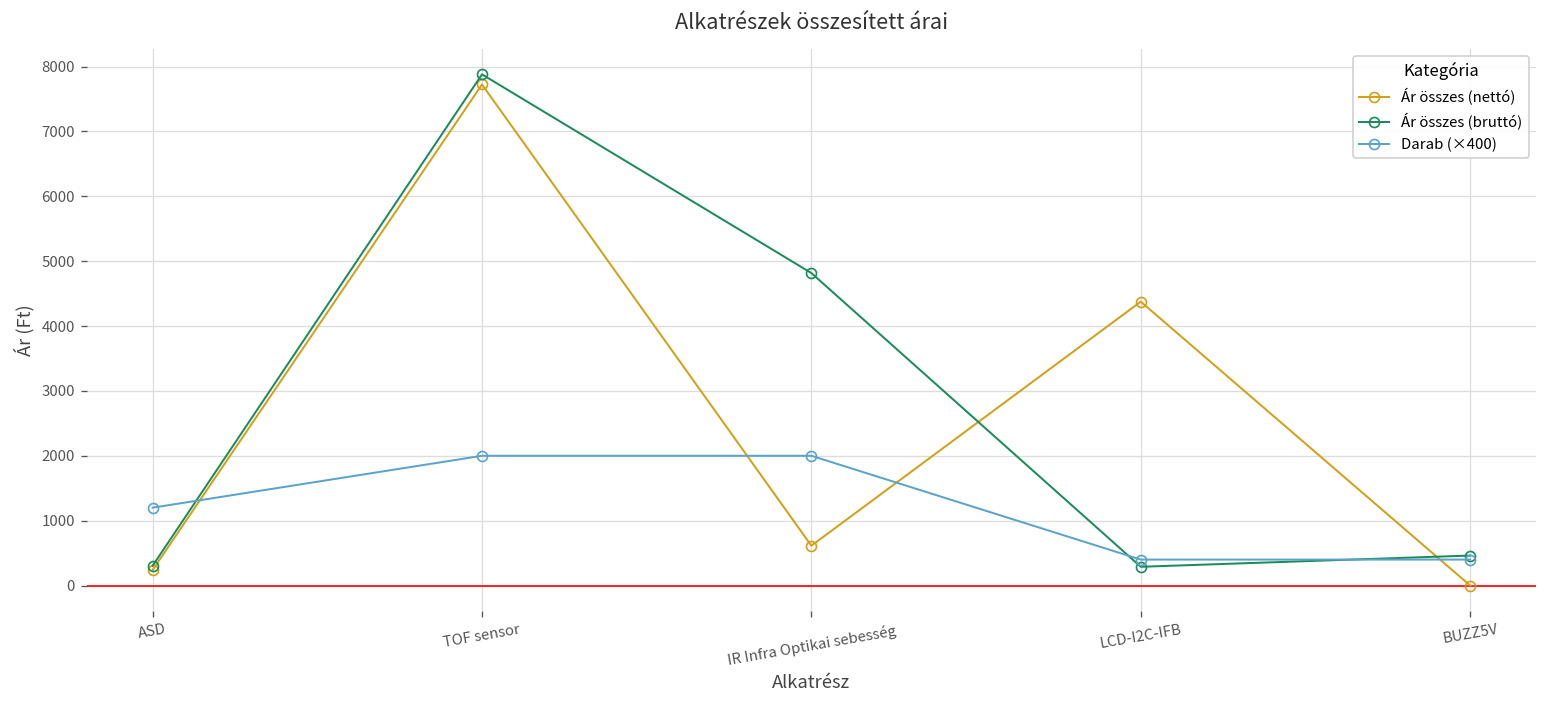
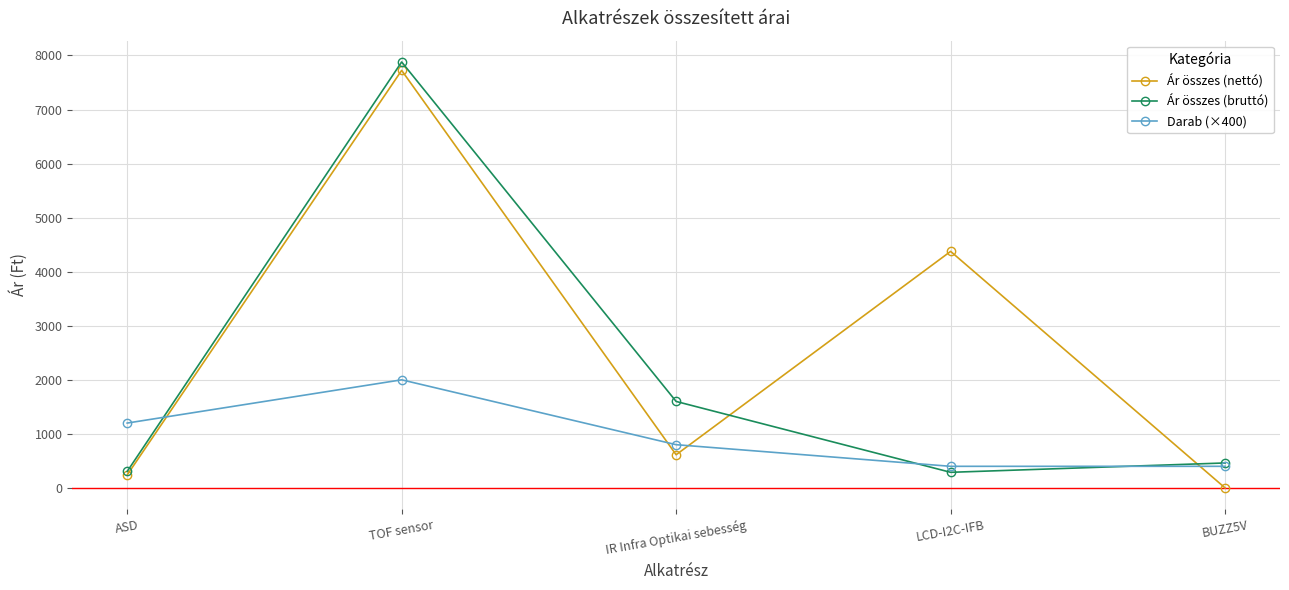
Ár összes (bruttó), IR Infra Optikai sebesség: 4800 -> 1600
Darab (×400), IR Infra Optikai sebesség: 2000 -> 800
